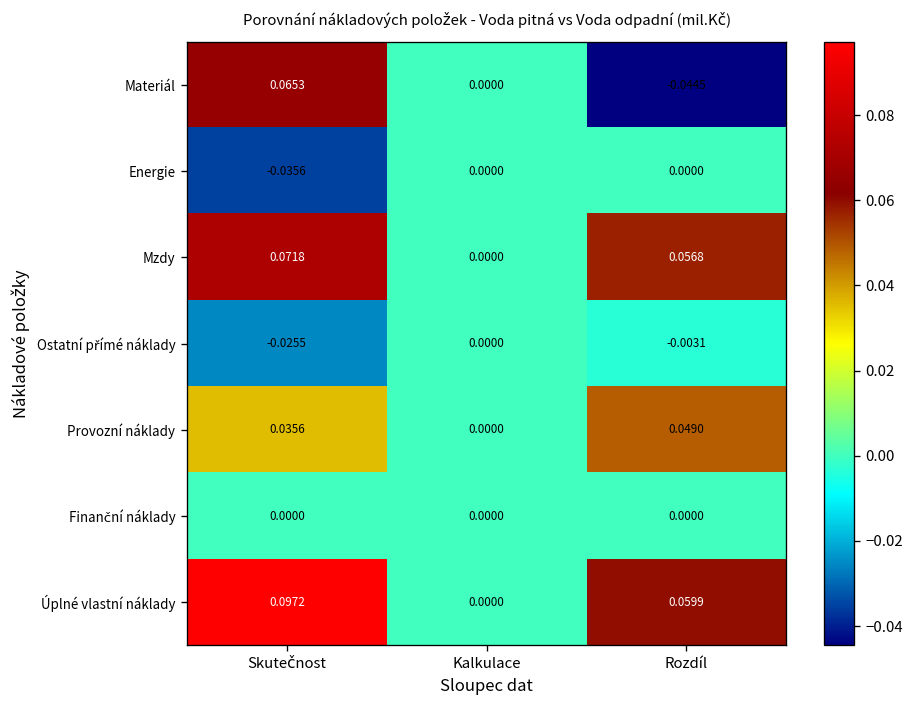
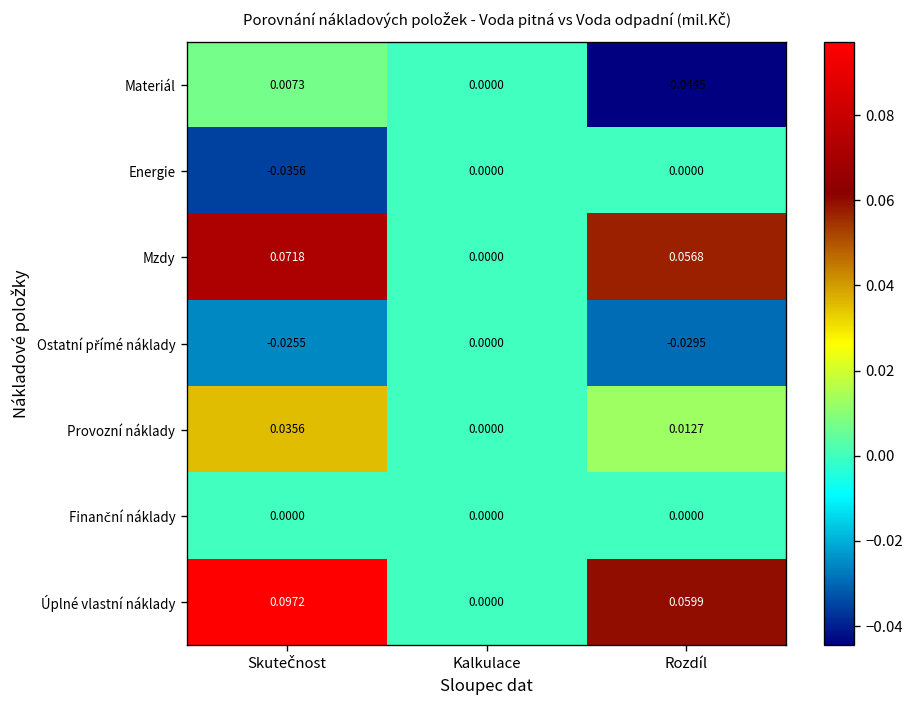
Materiál, Skutečnost: 0.0653 -> 0.0073
Ostatní přímé náklady, Rozdíl: -0.0031 -> -0.0295
Provozní náklady, Rozdíl: 0.0490 -> 0.0127
